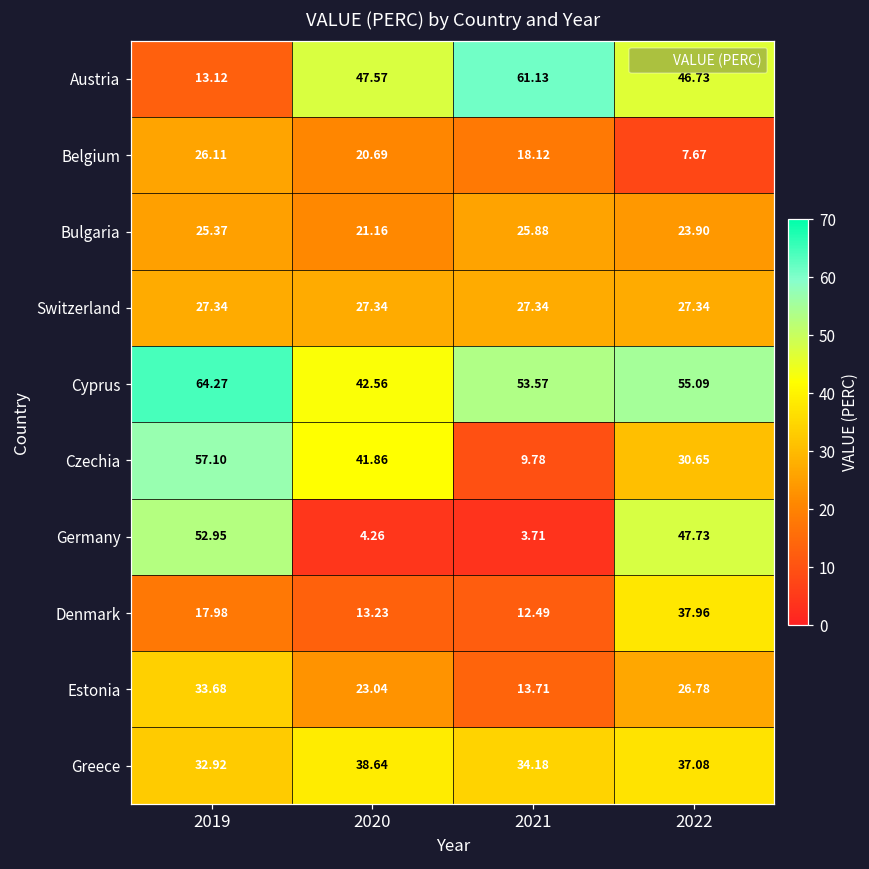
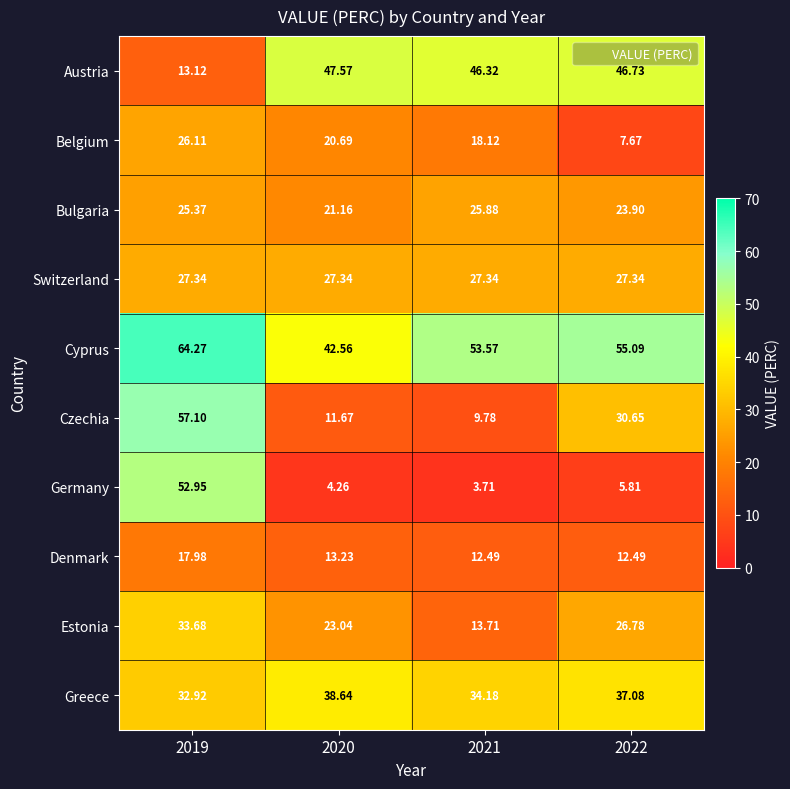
Austria, 2021: 61.13 -> 46.32
Czechia, 2020: 41.86 -> 11.67
Germany, 2022: 47.73 -> 5.81
Denmark, 2022: 37.96 -> 12.49
